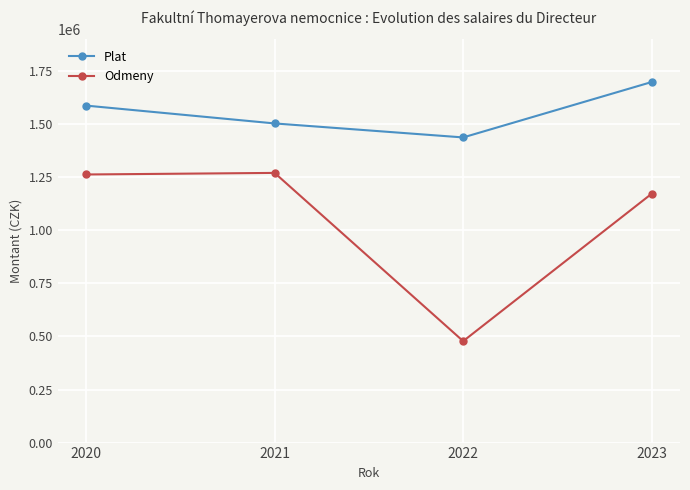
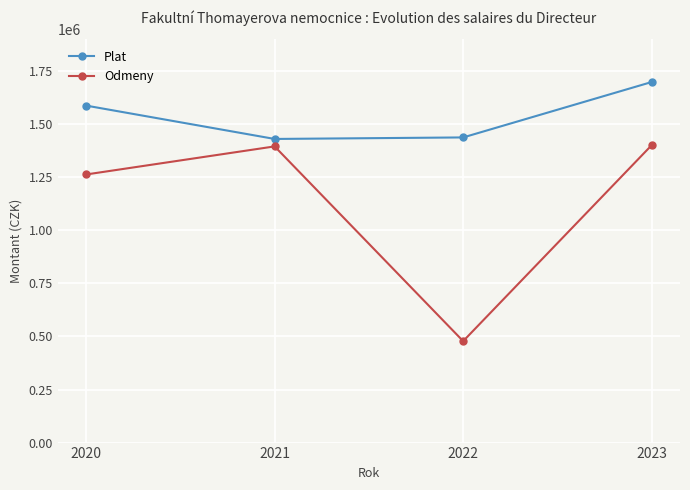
Plat, 2021: 1500000 -> 1430000
Odmeny, 2021: 1270000 -> 1400000
Odmeny, 2023: 1170000 -> 1400000
